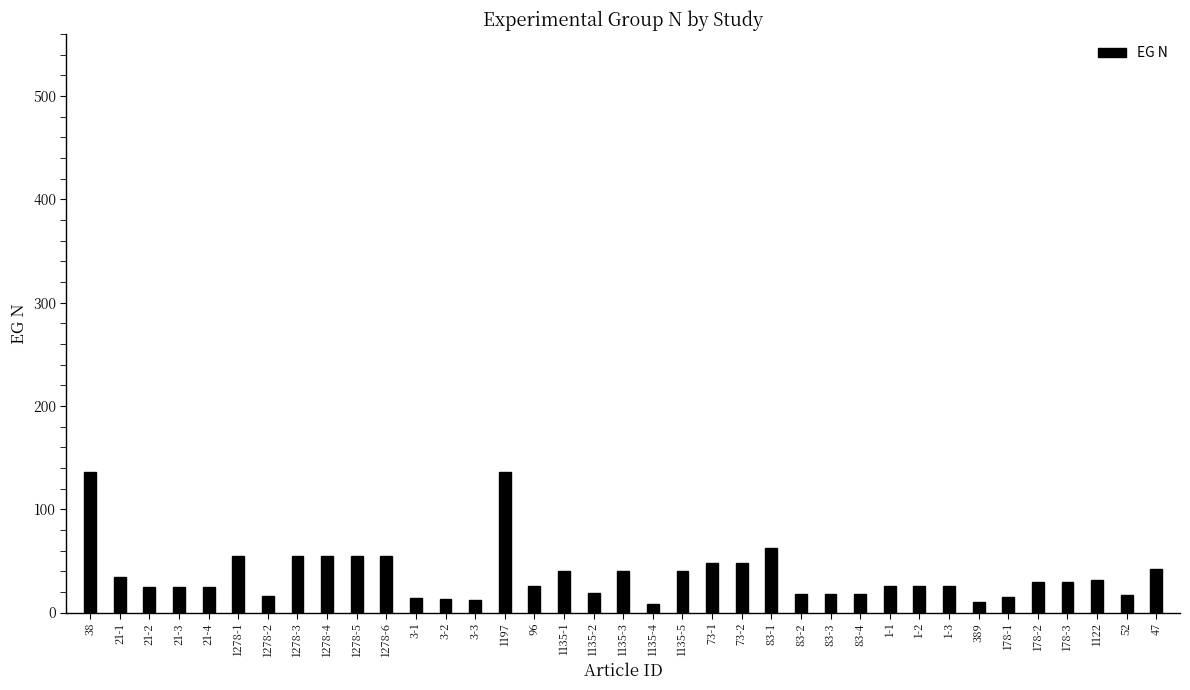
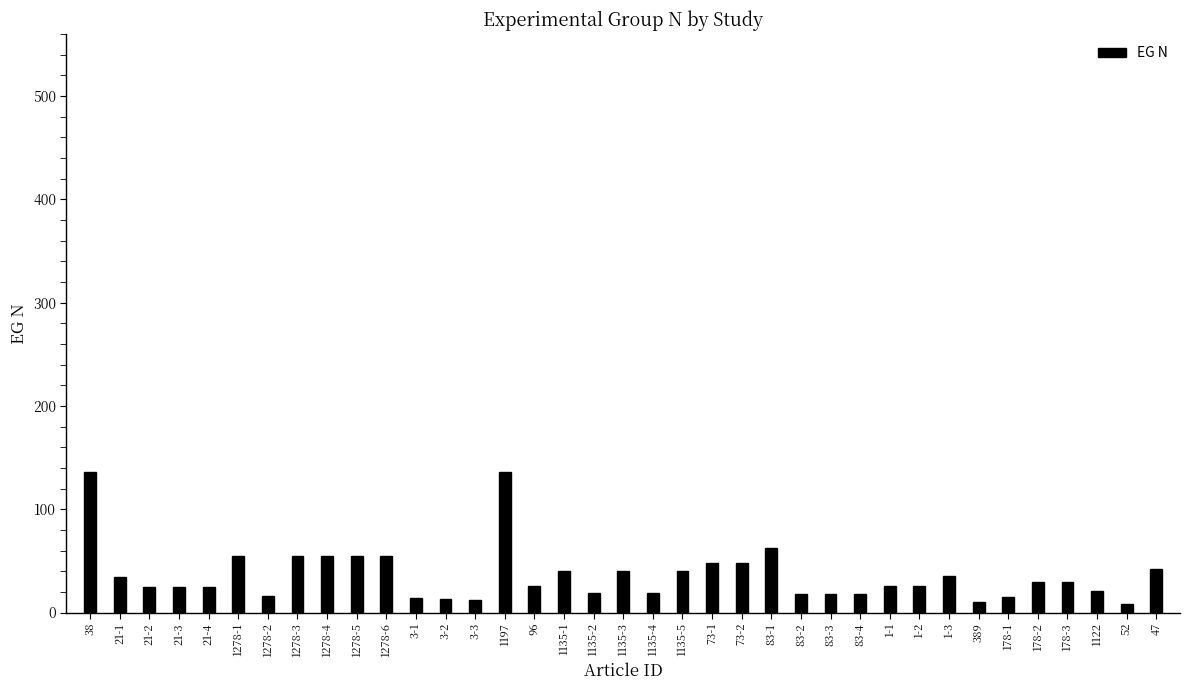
1135-4: 8 -> 19
1-3: 26 -> 35
1122: 31 -> 21
52: 17 -> 8
